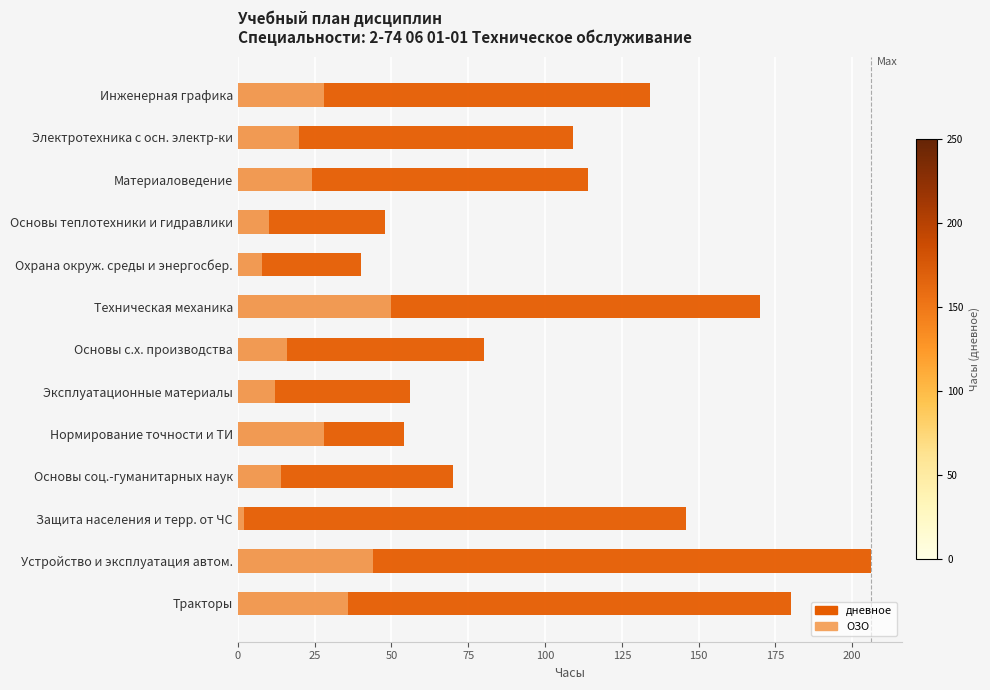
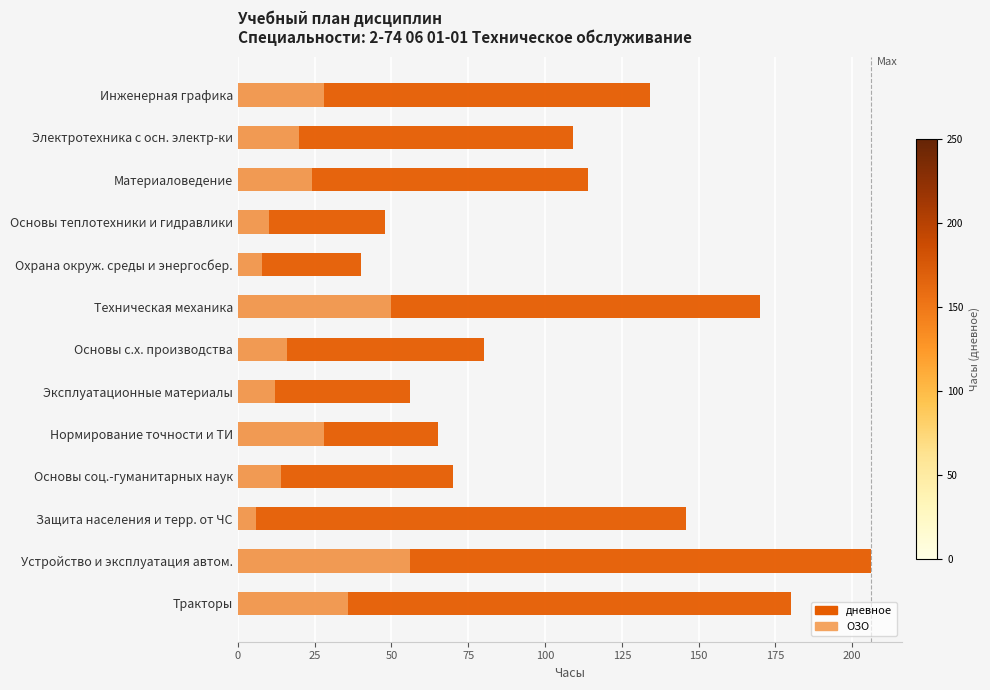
дневное, Нормирование точности и ТИ: 54 -> 65
ОЗО, Защита населения и терр. от ЧС: 2 -> 6
ОЗО, Устройство и эксплуатация автом.: 44 -> 56
